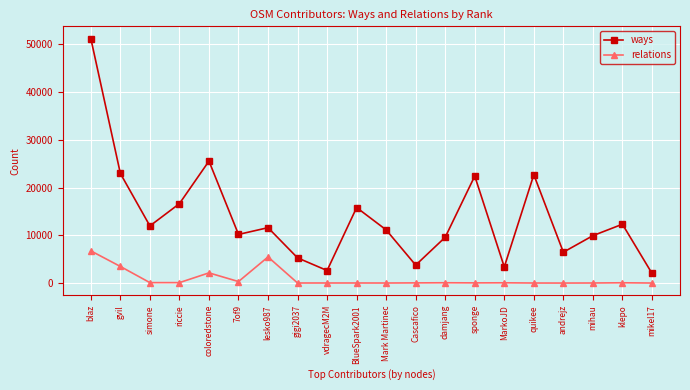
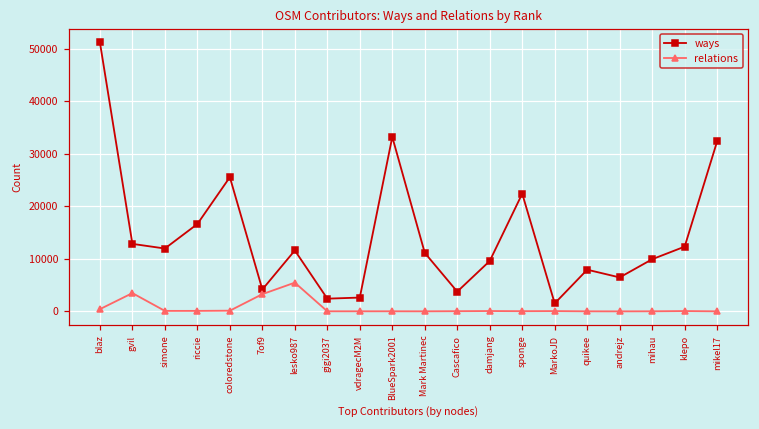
relations, blaz: 7000 -> 0
ways, gvil: 23000 -> 13000
relations, coloredstone: 2000 -> 0
ways, 7of9: 10000 -> 4000
relations, 7of9: 0 -> 3000
ways, gigi2037: 5000 -> 2000
ways, BlueSpark2001: 16000 -> 33000
ways, MarkoJD: 3000 -> 2000
ways, quikee: 23000 -> 8000
ways, mikel17: 2000 -> 32000
